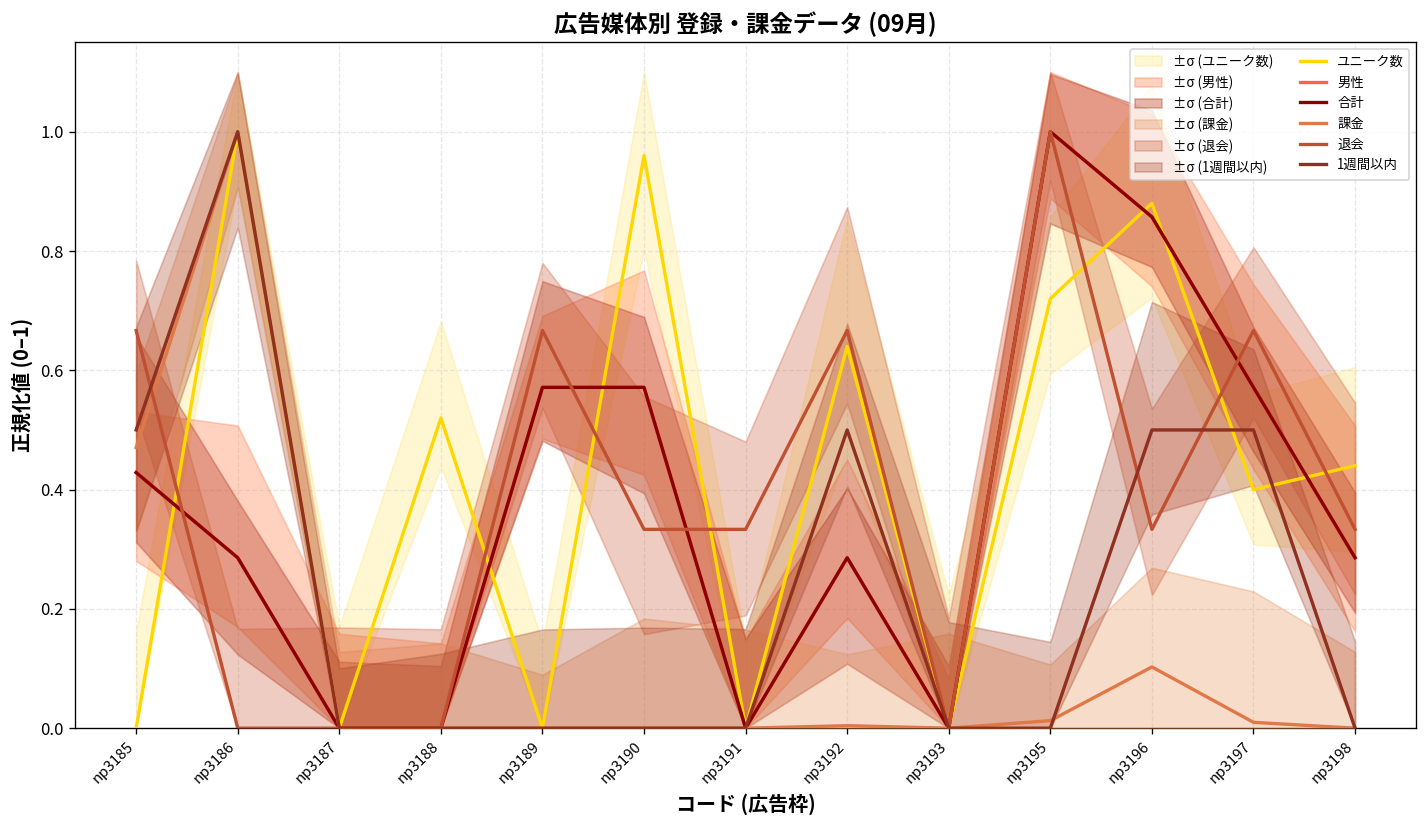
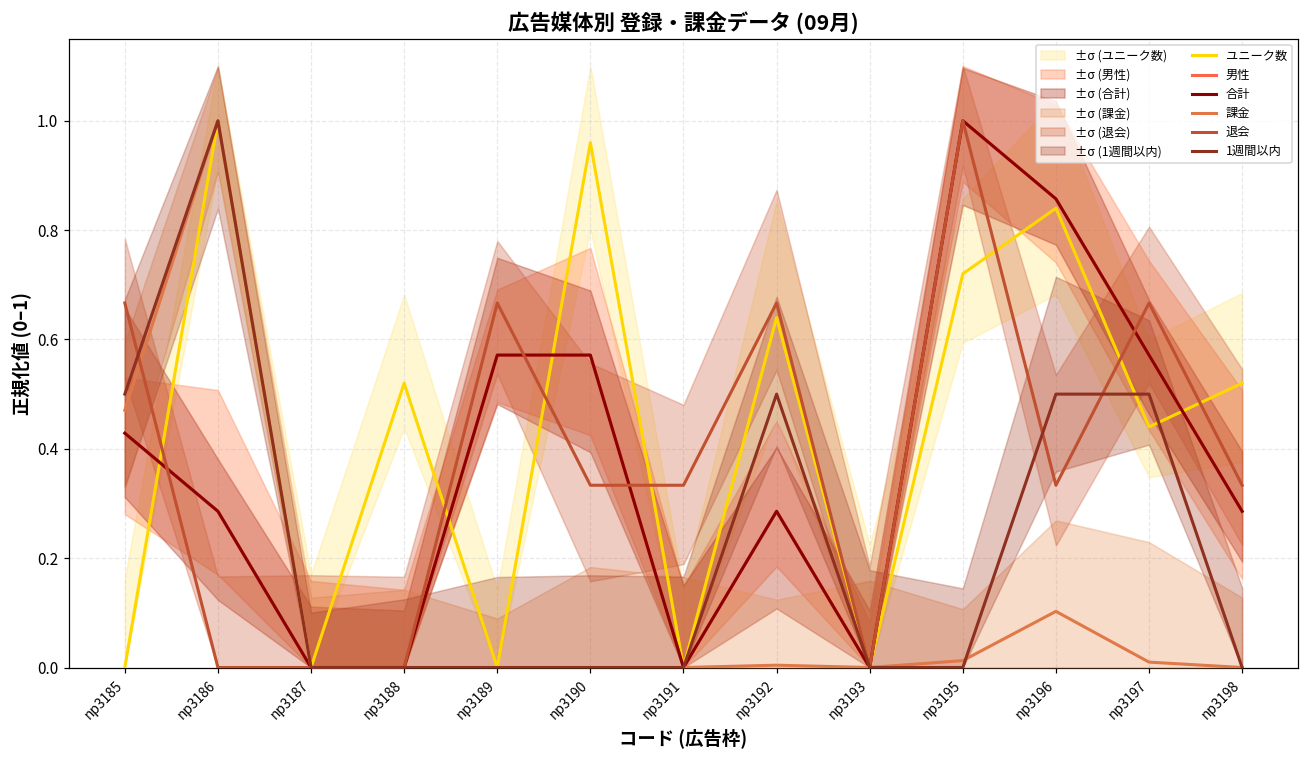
ユニーク数, np3196: 0.88 -> 0.84
ユニーク数, np3197: 0.40 -> 0.44
ユニーク数, np3198: 0.44 -> 0.52
